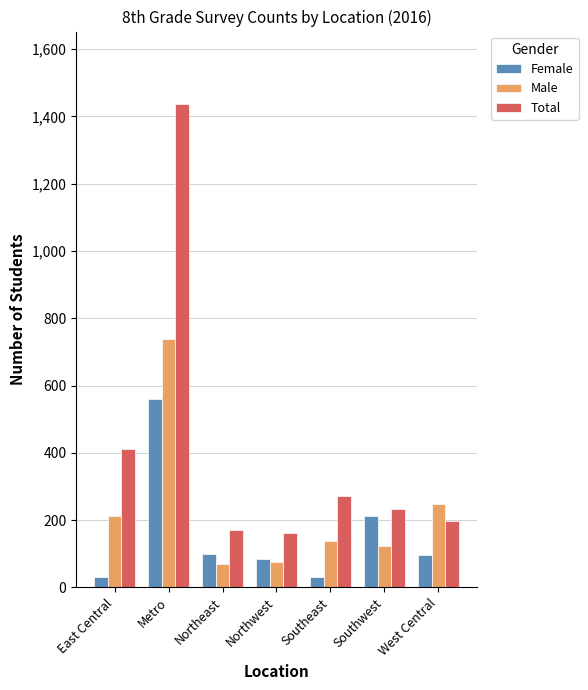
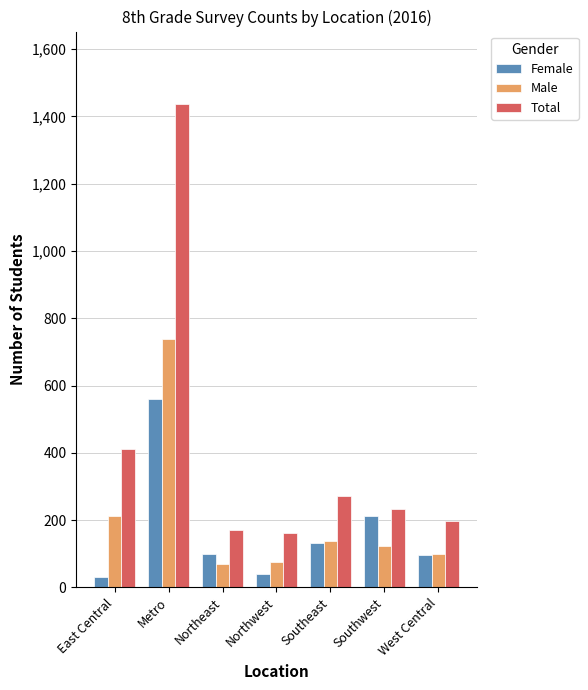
Female, Northwest: 90 -> 40
Female, Southeast: 30 -> 130
Male, West Central: 250 -> 100
